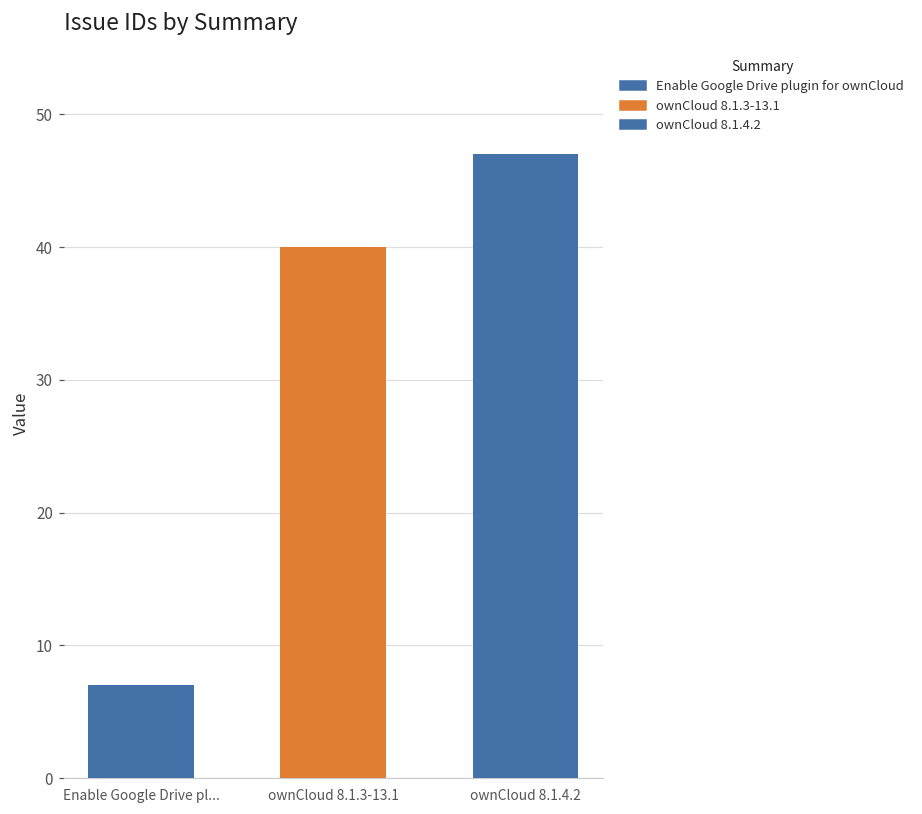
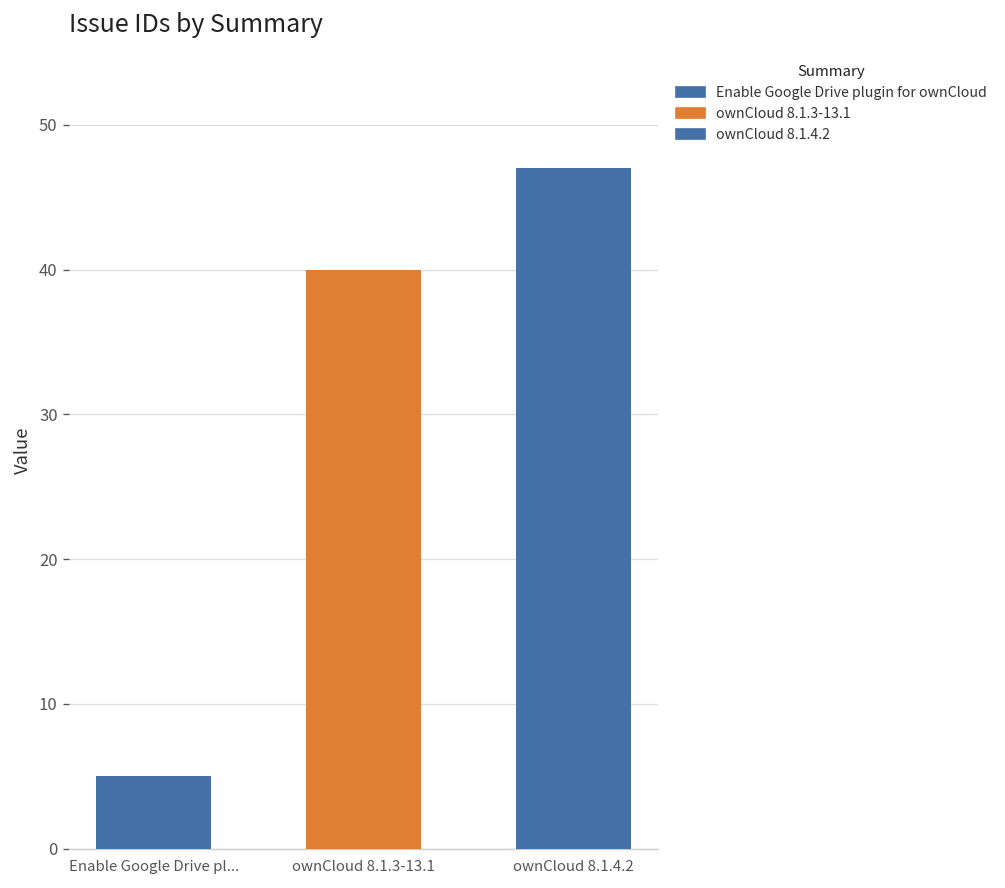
Enable Google Drive pl...: 7 -> 5
